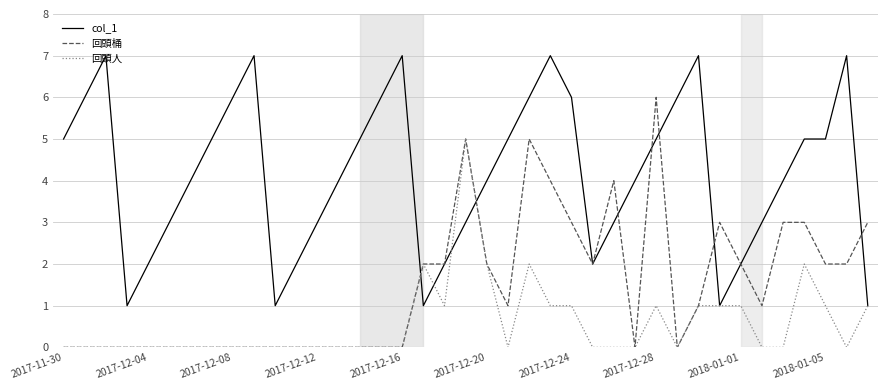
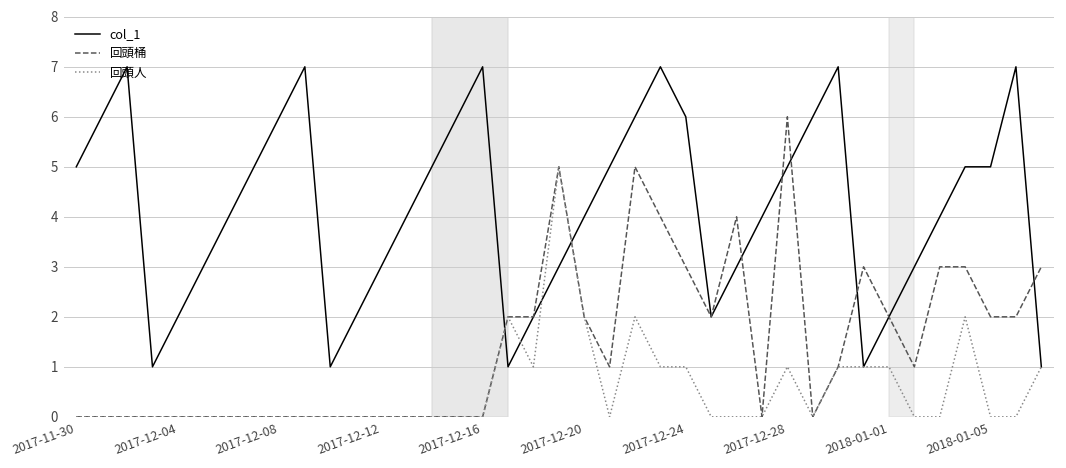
回頭人, 2018-01-05: 1 -> 0
